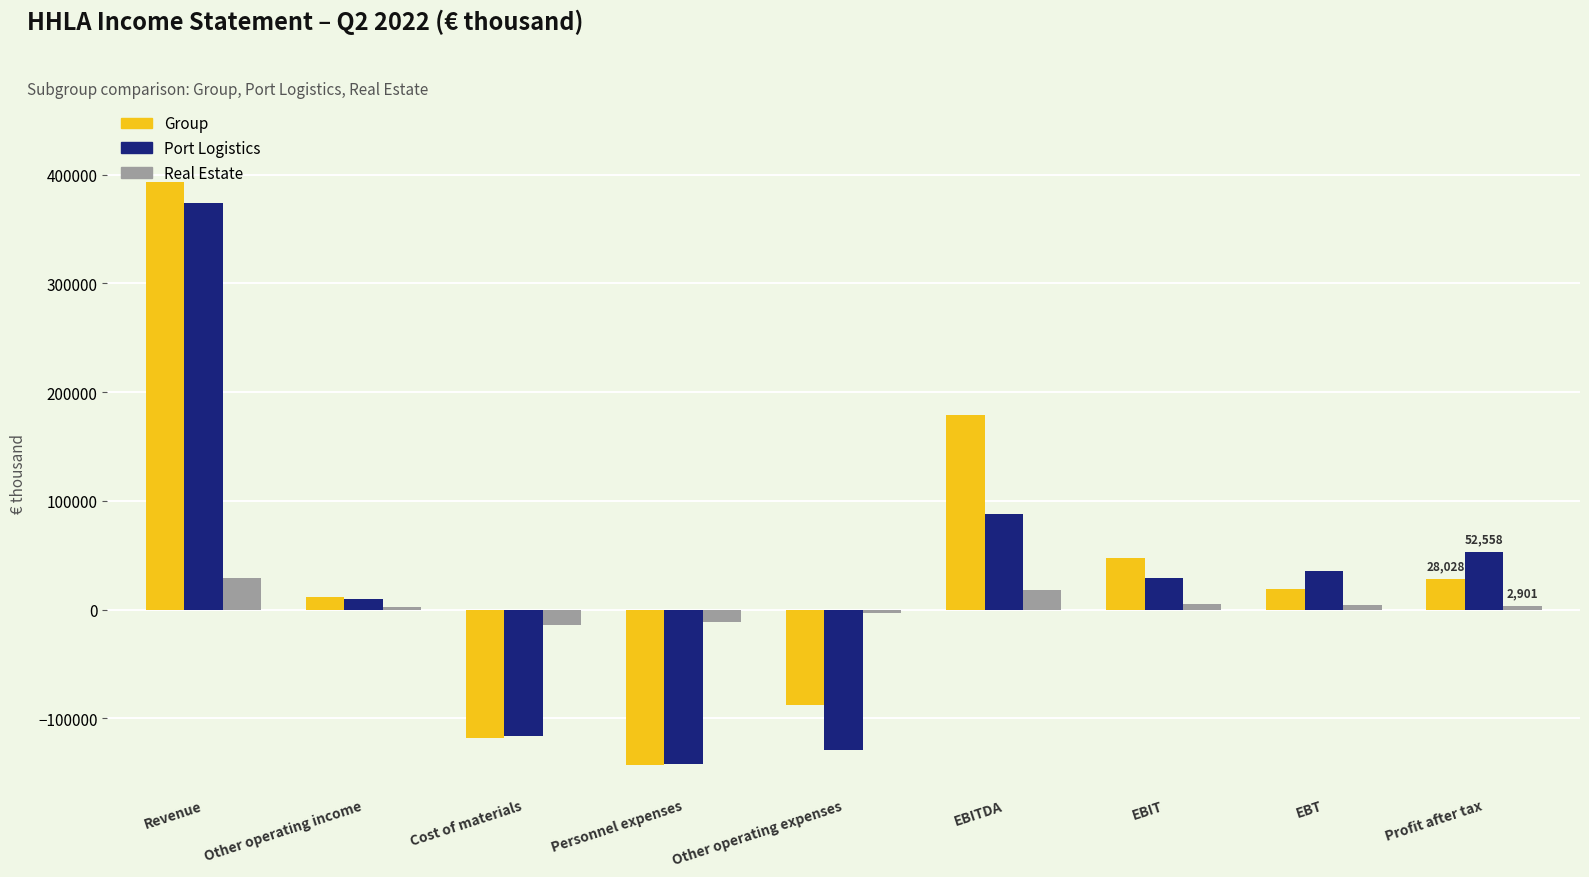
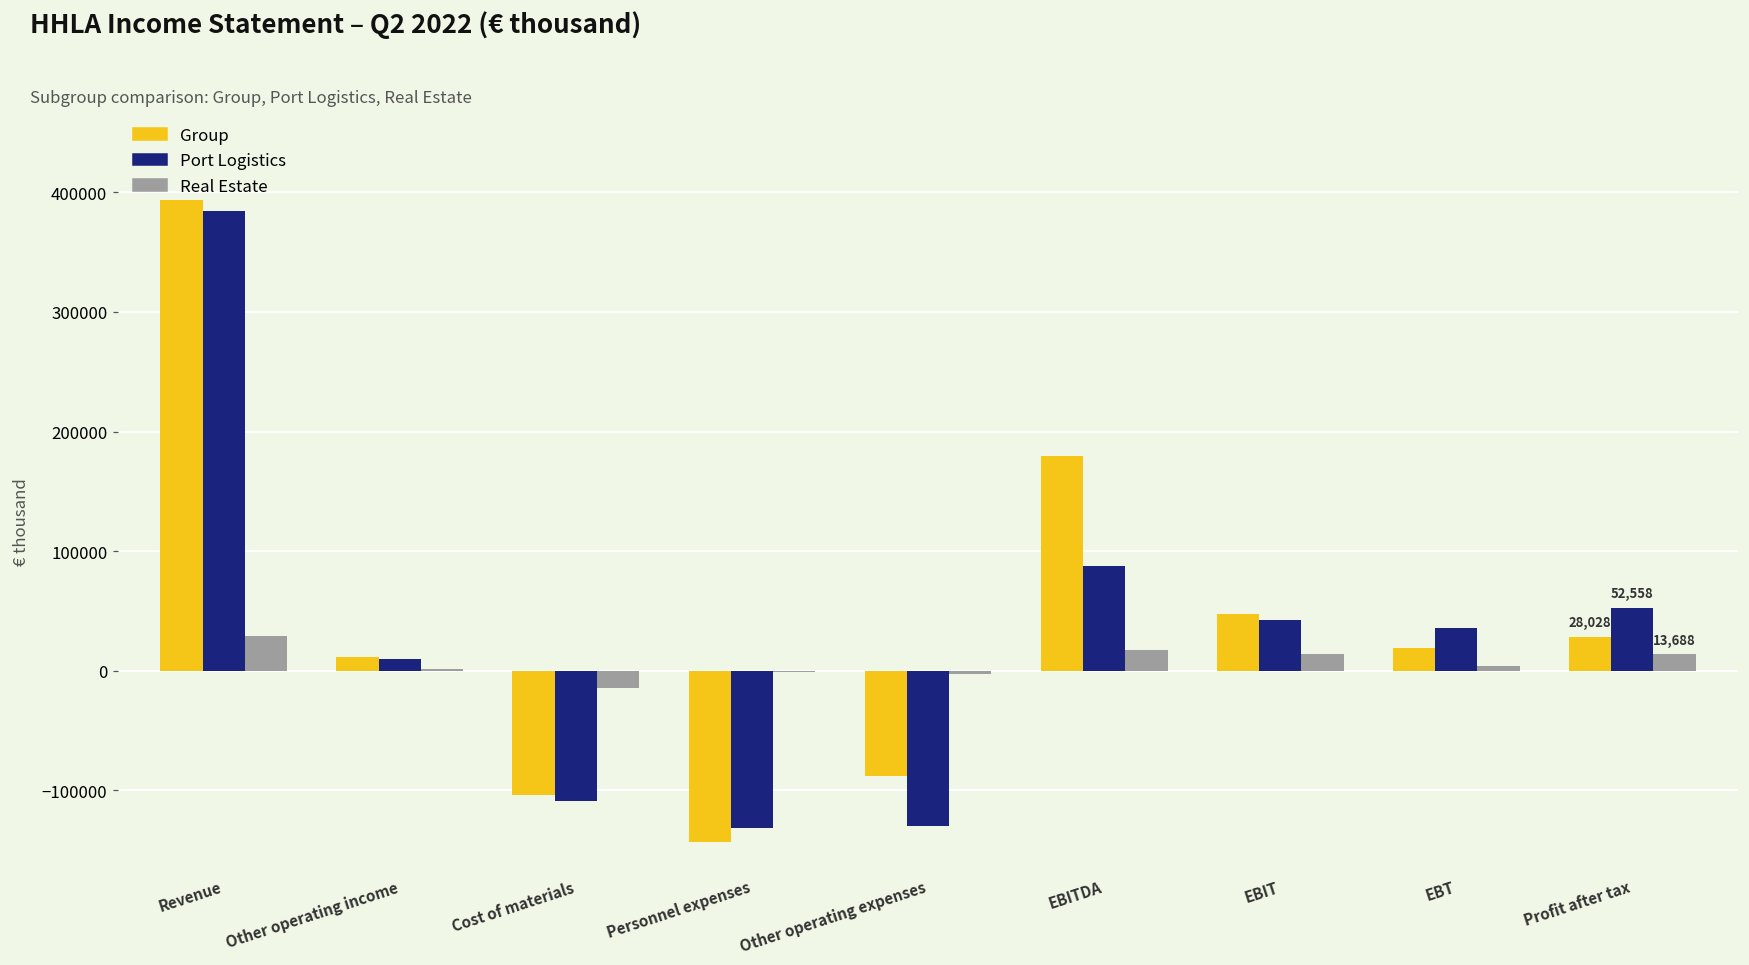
Port Logistics, Revenue: 374000 -> 384000
Group, Cost of materials: -119000 -> -104000
Port Logistics, Cost of materials: -117000 -> -109000
Port Logistics, Personnel expenses: -142000 -> -132000
Real Estate, Personnel expenses: -12000 -> -1000
Port Logistics, EBIT: 29000 -> 42000
Real Estate, EBIT: 5000 -> 14000
Real Estate, Profit after tax: 2,901 -> 13,688
